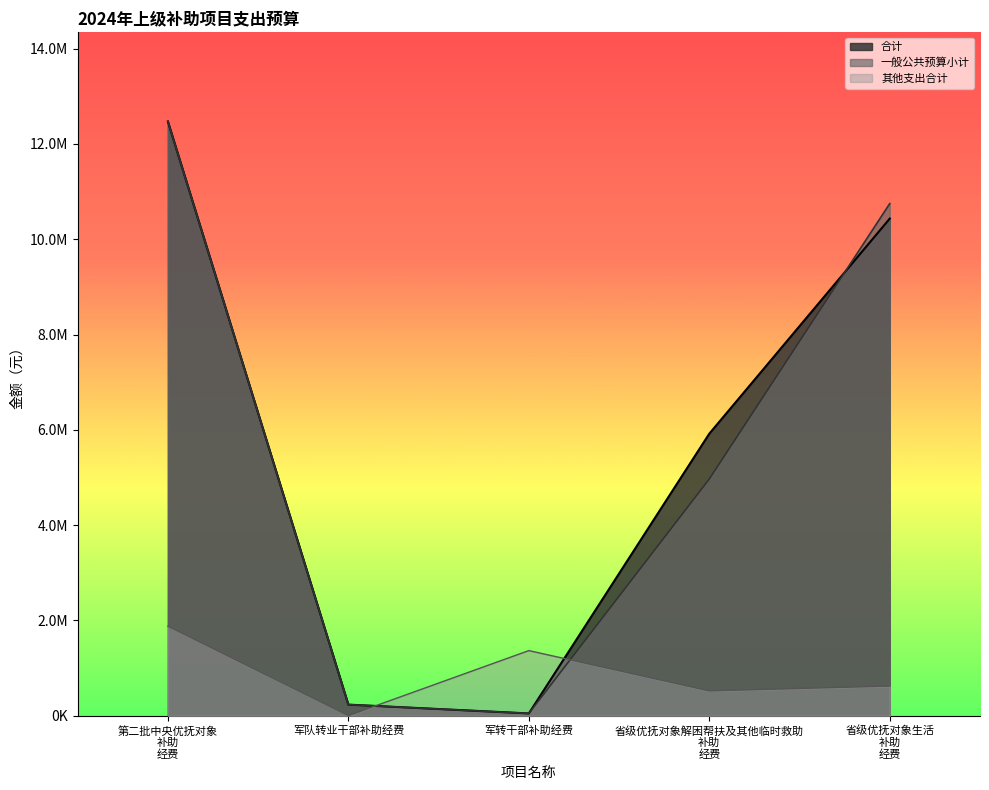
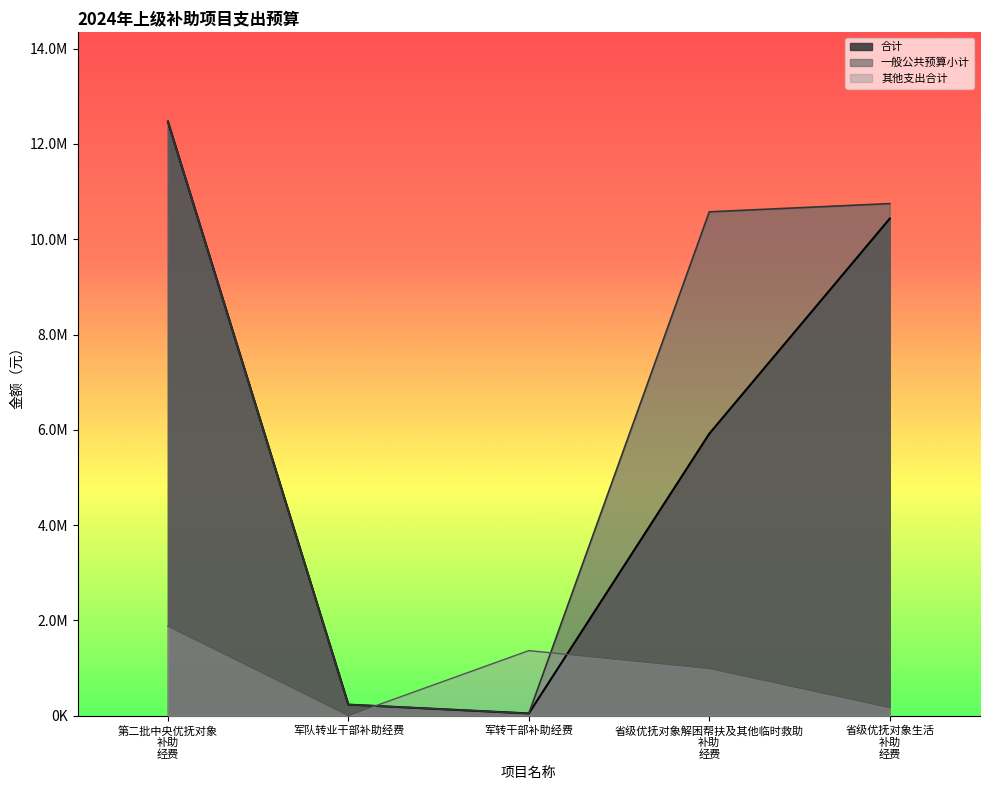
一般公共预算小计, 省级优抚对象解困帮扶及其他临时救助 补助 经费: 5000000 -> 10600000
其他支出合计, 省级优抚对象解困帮扶及其他临时救助 补助 经费: 500000 -> 1000000
其他支出合计, 省级优抚对象生活 补助 经费: 600000 -> 200000
